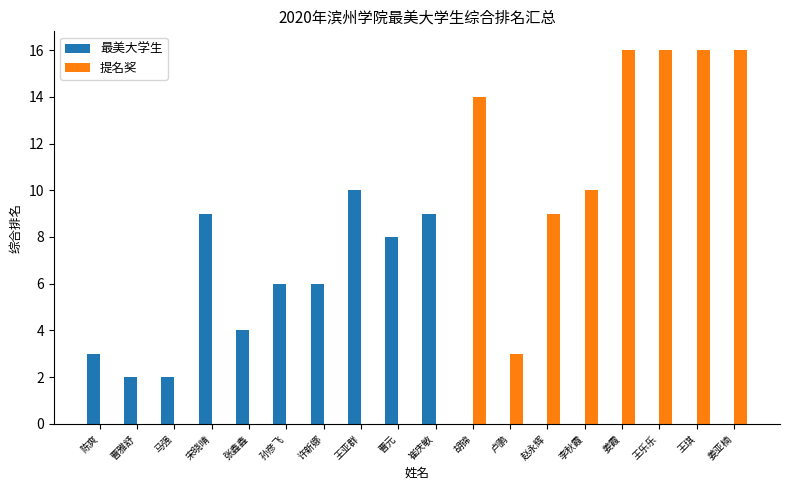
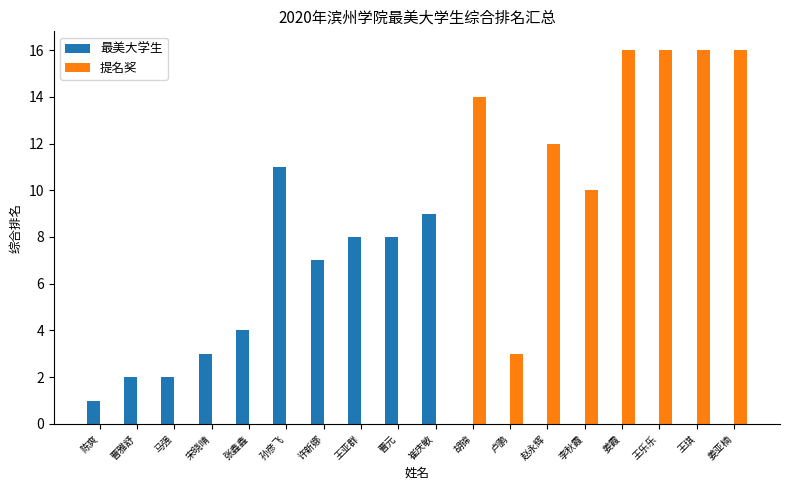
最美大学生, 陈爽: 3 -> 1
最美大学生, 宋晓晴: 9 -> 3
最美大学生, 孙彦飞: 6 -> 11
最美大学生, 许新娜: 6 -> 7
最美大学生, 王亚群: 10 -> 8
提名奖, 赵永辉: 9 -> 12
